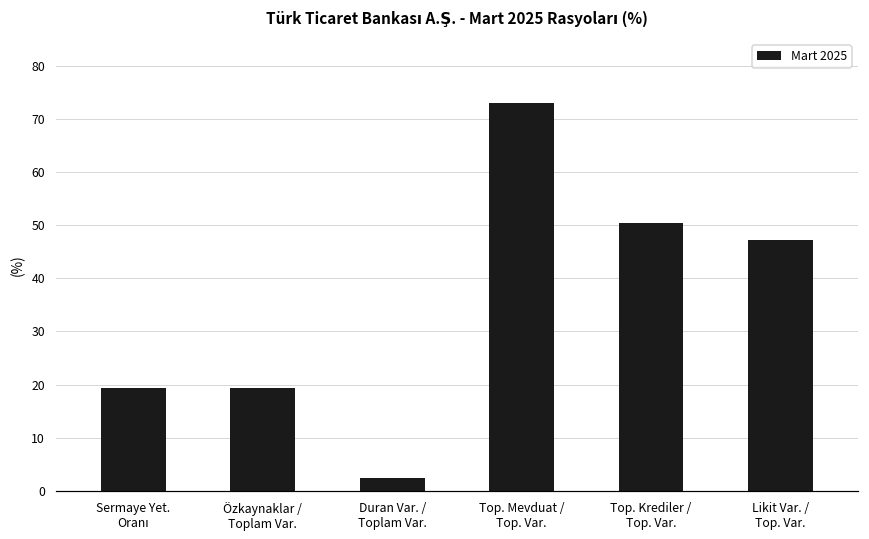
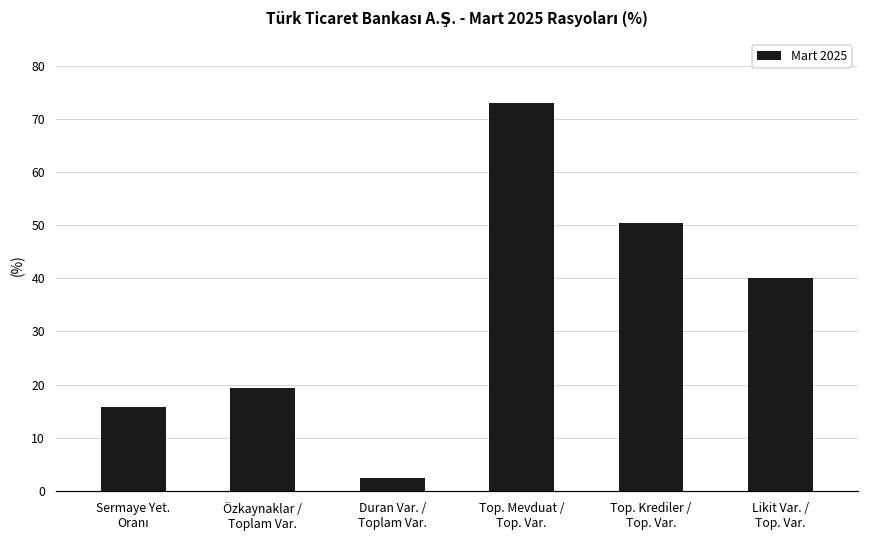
Sermaye Yet. Oranı: 19 -> 16
Likit Var. / Top. Var.: 47 -> 40
